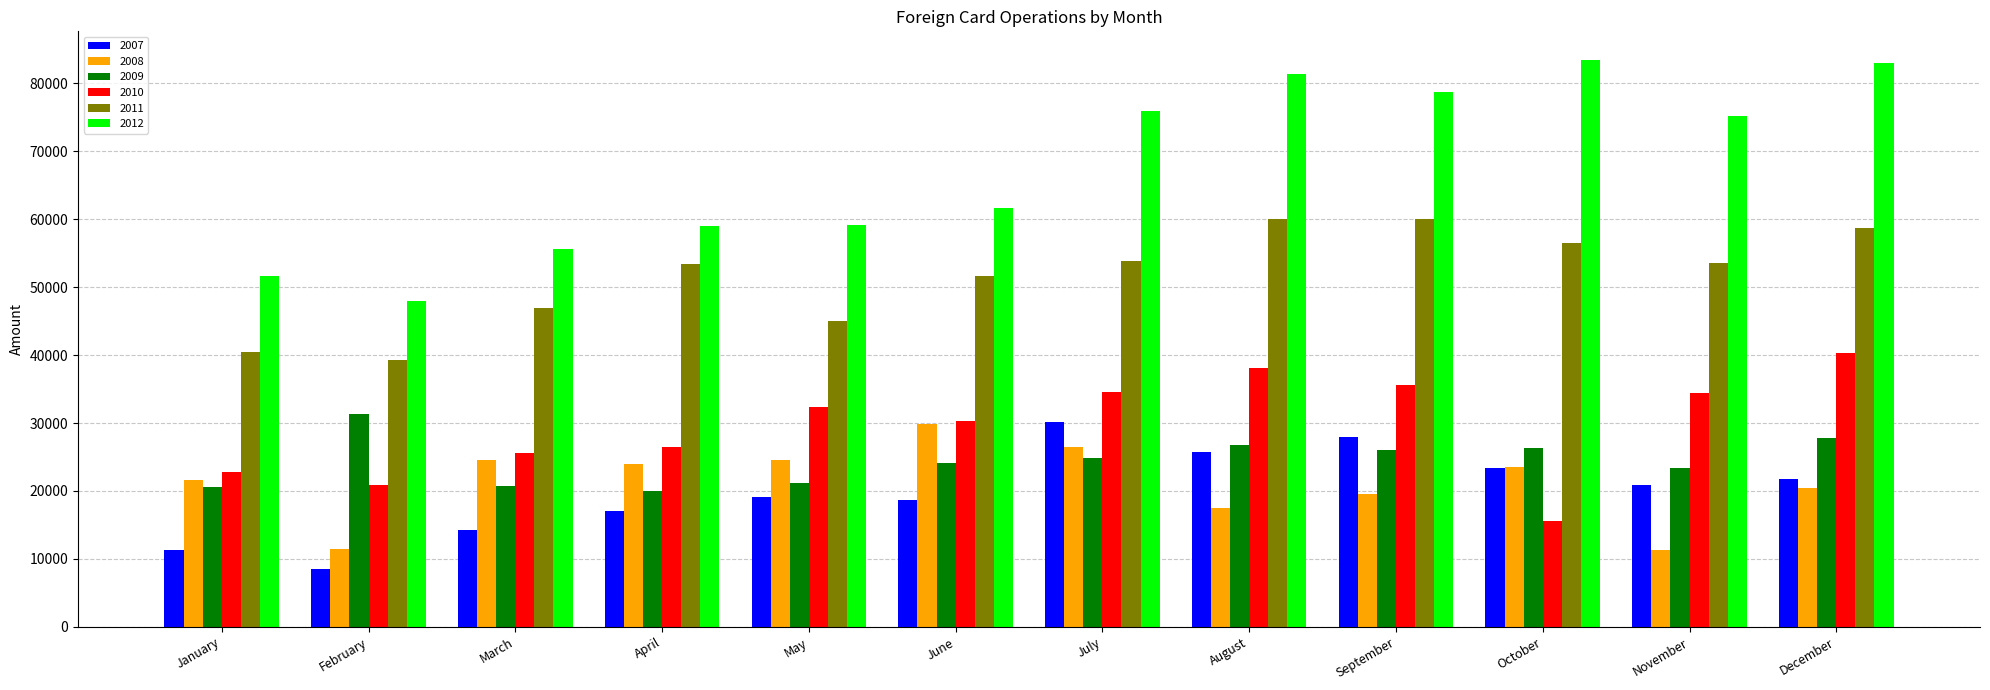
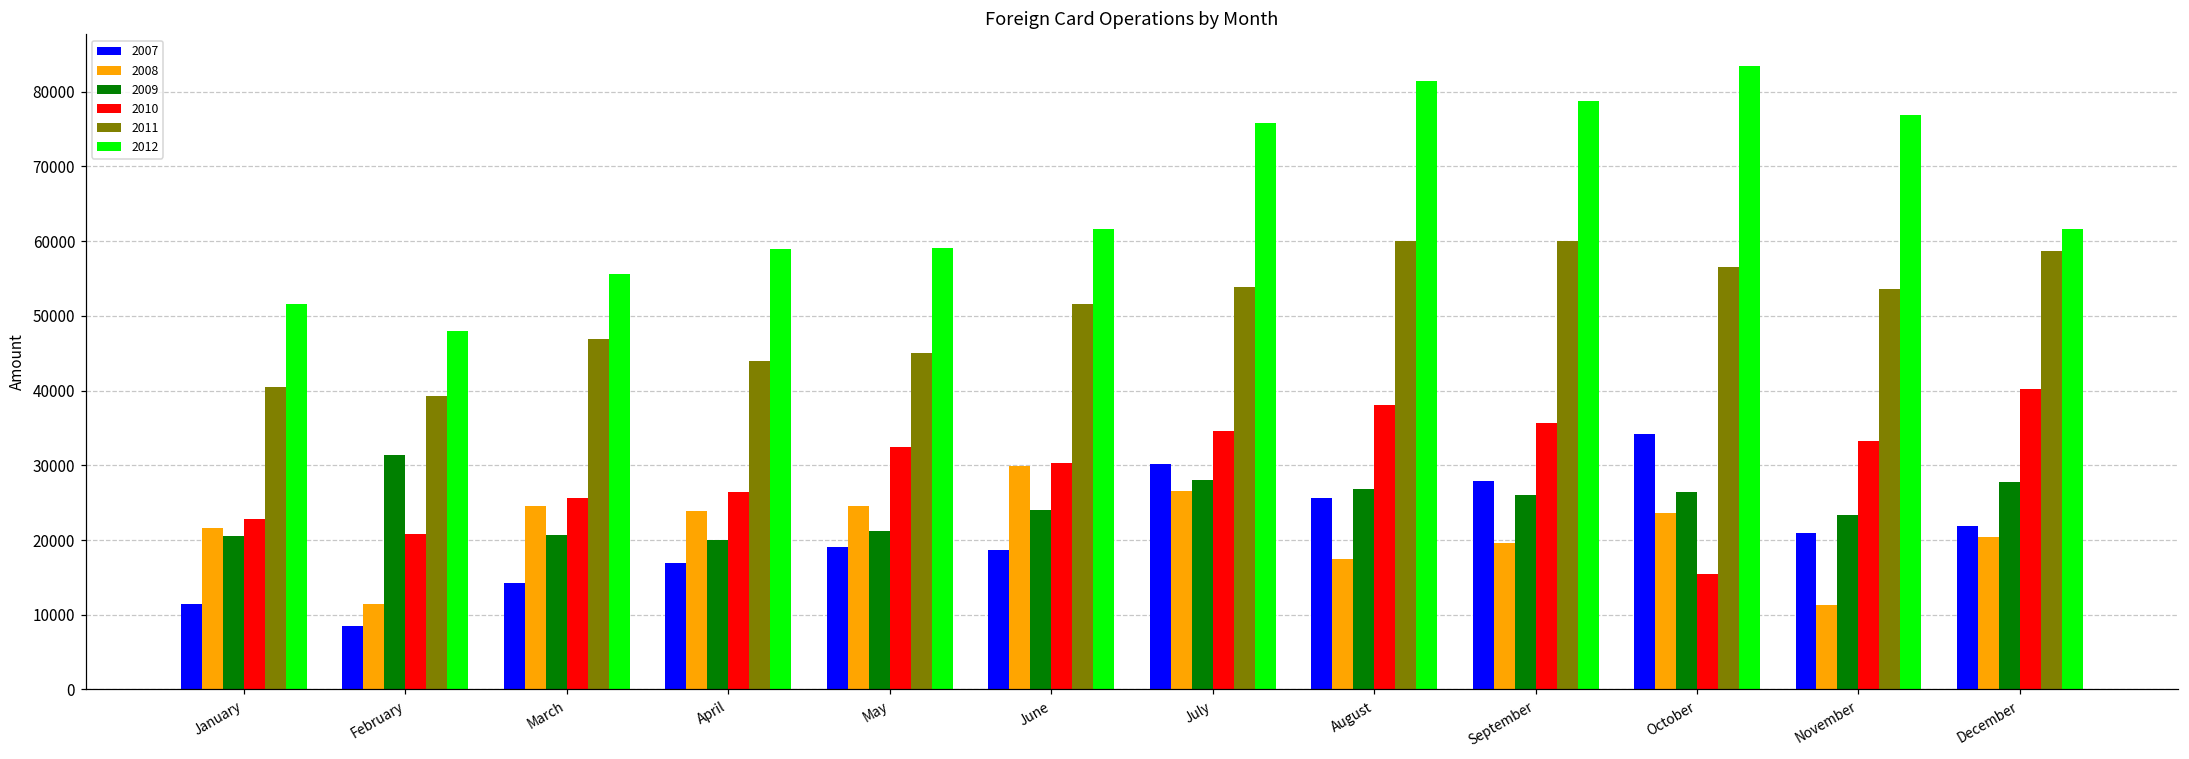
2011, April: 53000 -> 44000
2009, July: 25000 -> 28000
2007, October: 23000 -> 34000
2010, November: 34000 -> 33000
2012, November: 75000 -> 77000
2012, December: 83000 -> 62000
